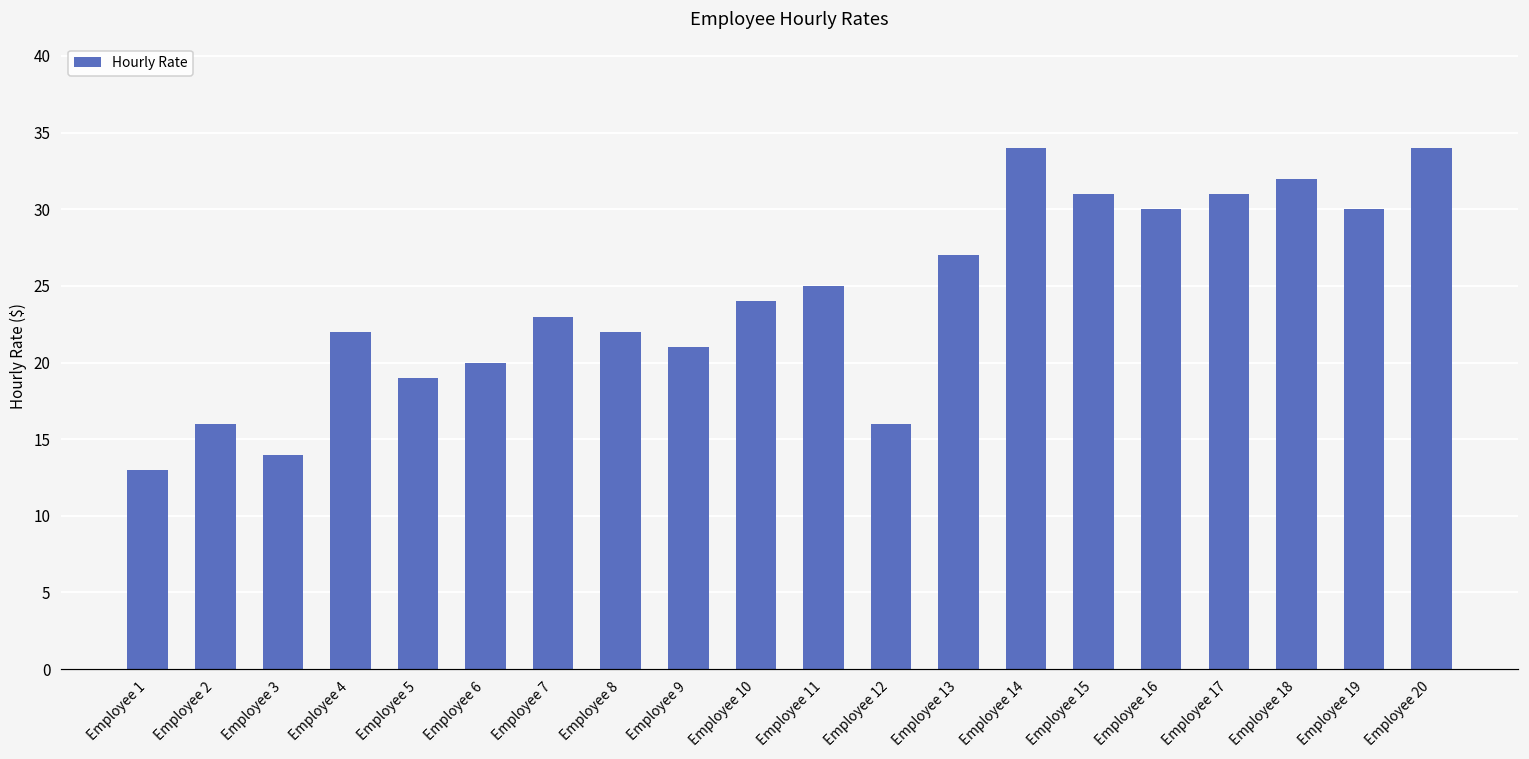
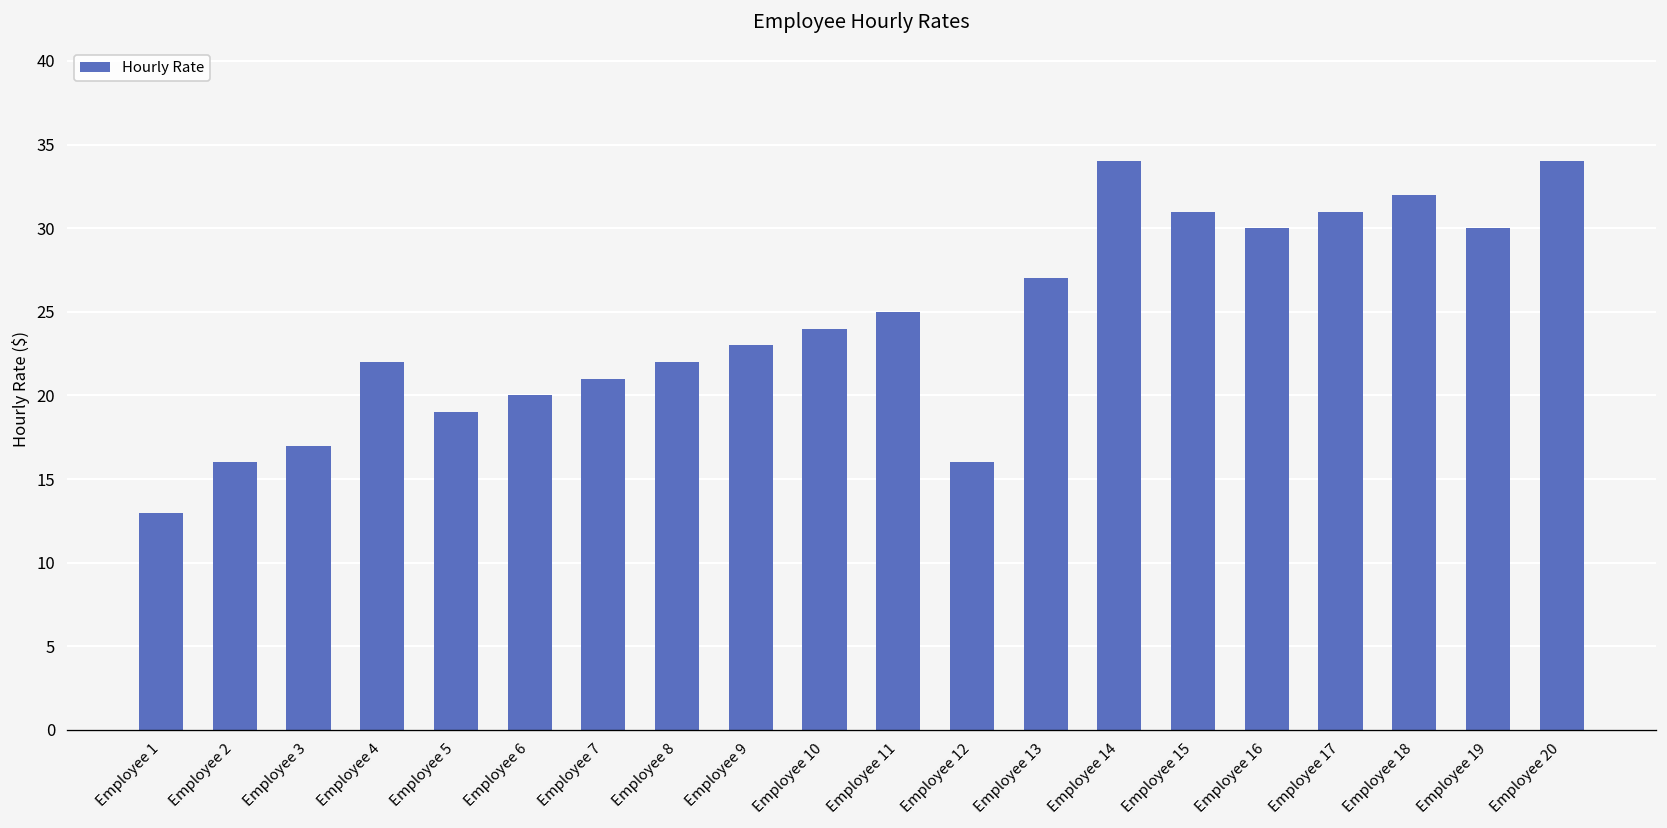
Employee 3: 14 -> 17
Employee 7: 23 -> 21
Employee 9: 21 -> 23
